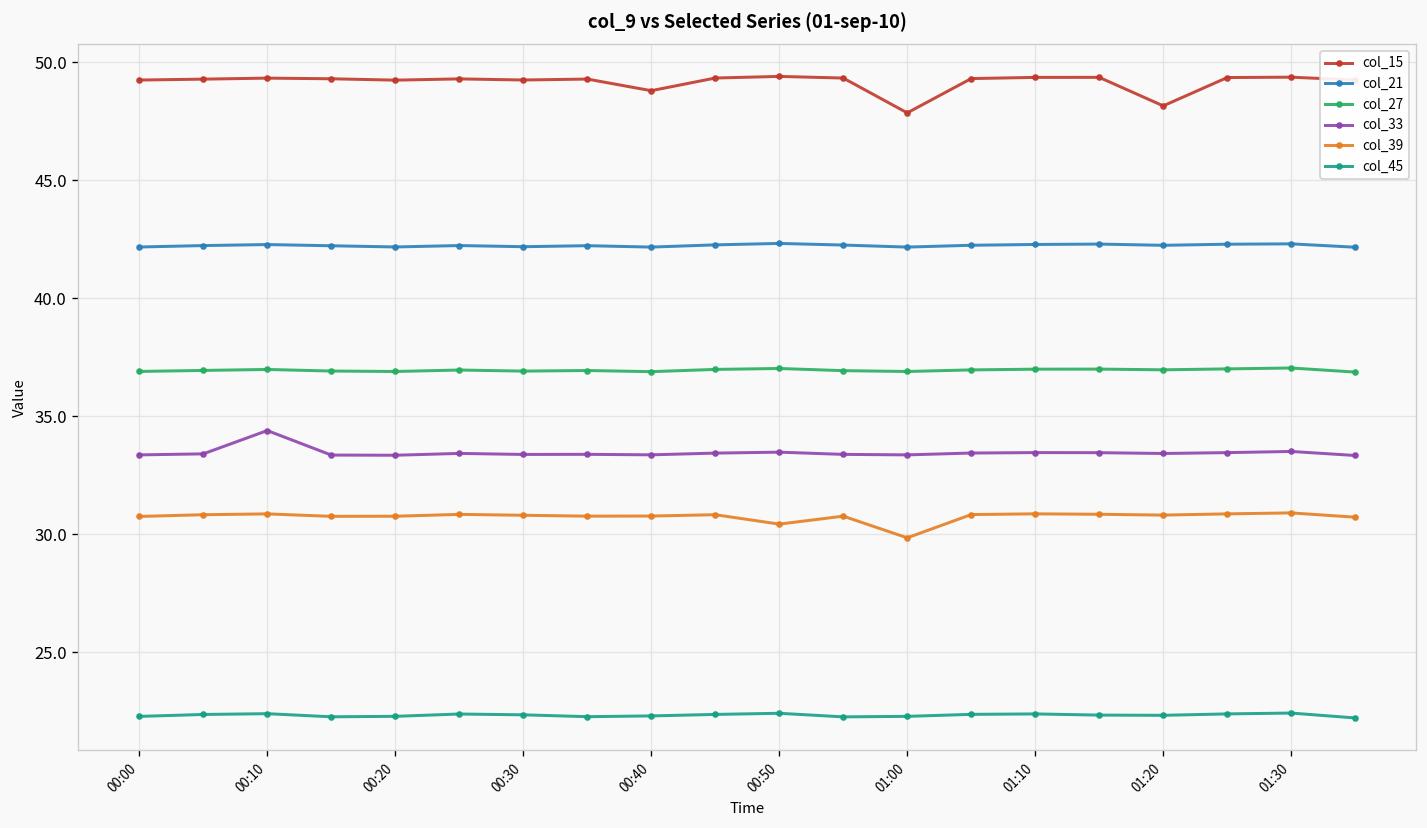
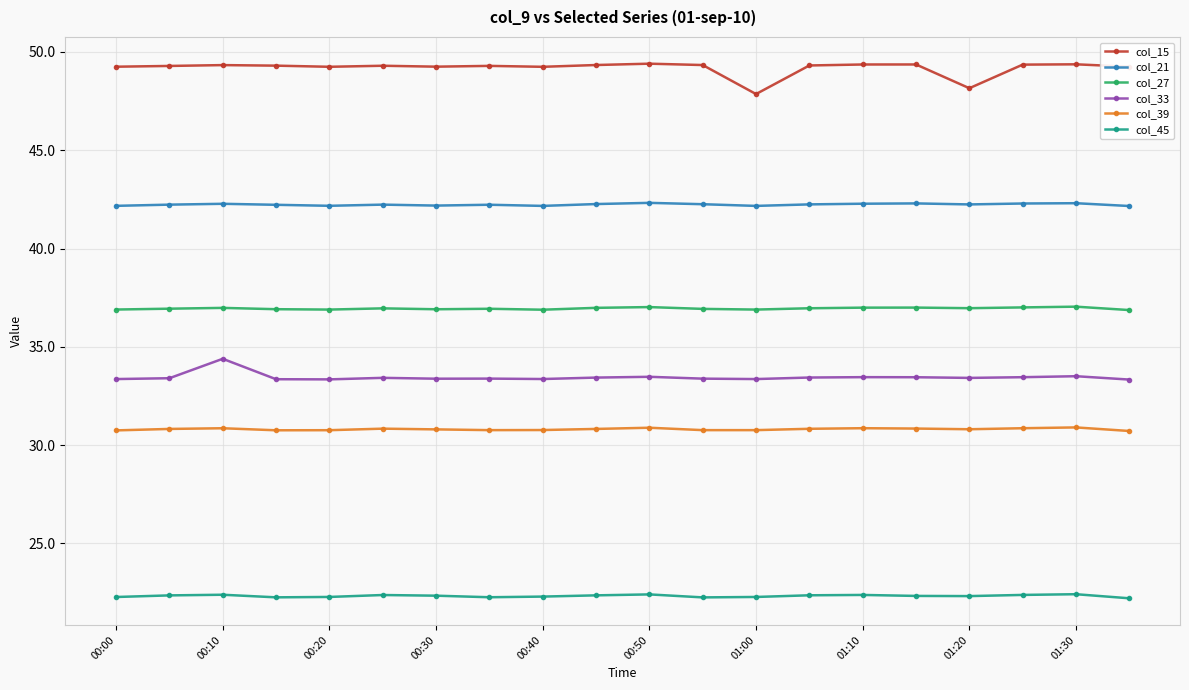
col_15, 00:40: 48.8 -> 49.2
col_39, 00:50: 30.4 -> 30.9
col_39, 01:00: 29.8 -> 30.8
